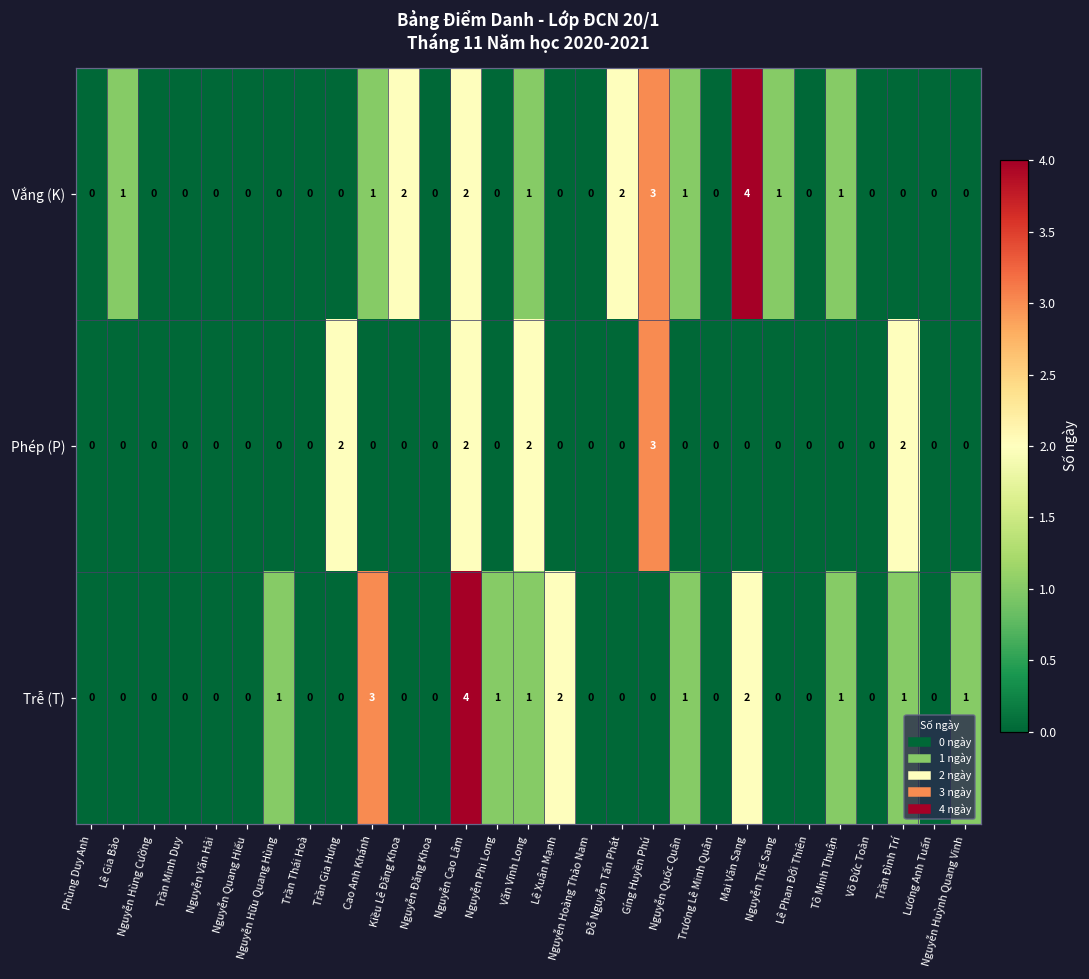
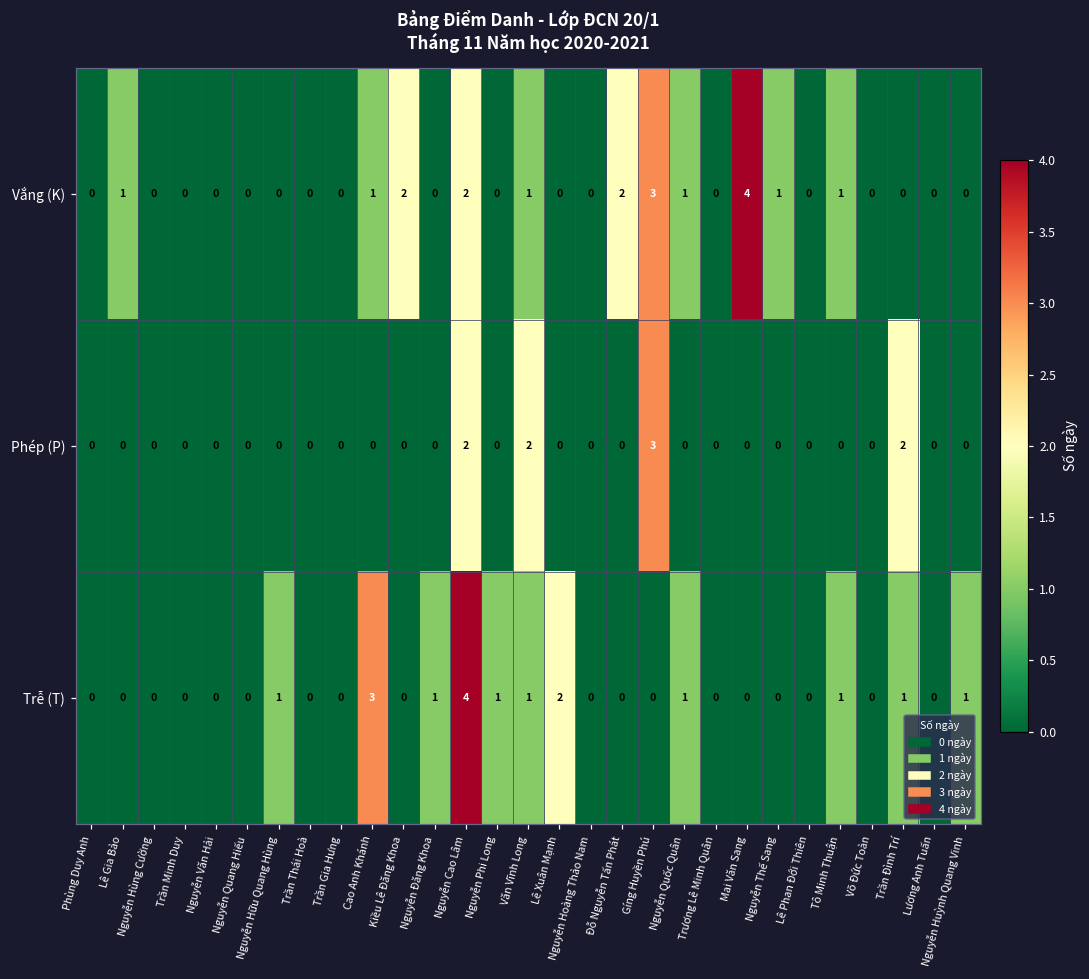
Phép (P), Trần Gia Hưng: 2 -> 0
Trễ (T), Nguyễn Đăng Khoa: 0 -> 1
Trễ (T), Mai Văn Sang: 2 -> 0
